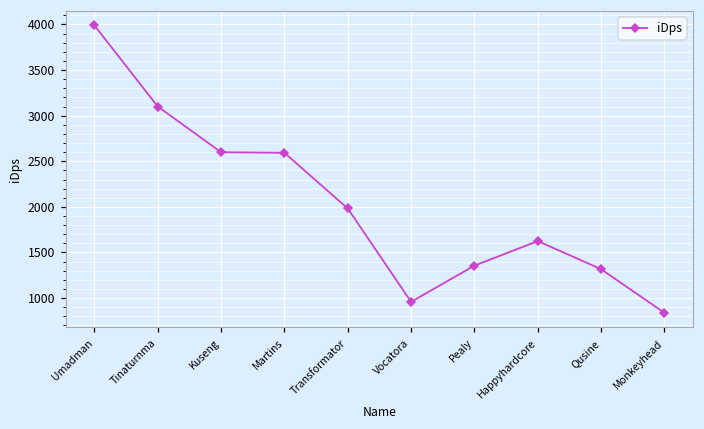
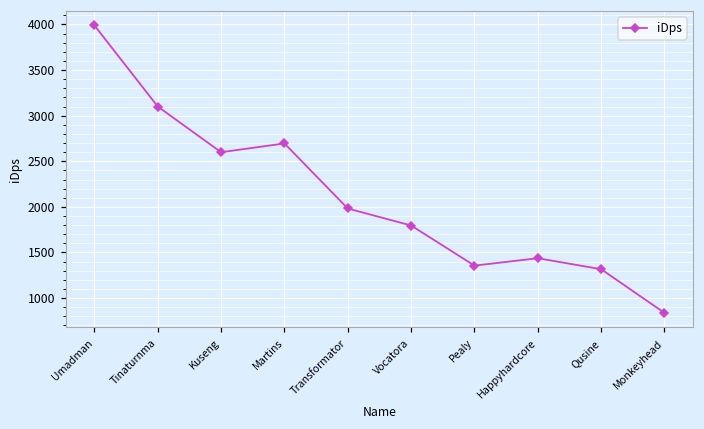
Martins: 2600 -> 2700
Vocatora: 1000 -> 1800
Happyhardcore: 1600 -> 1400
